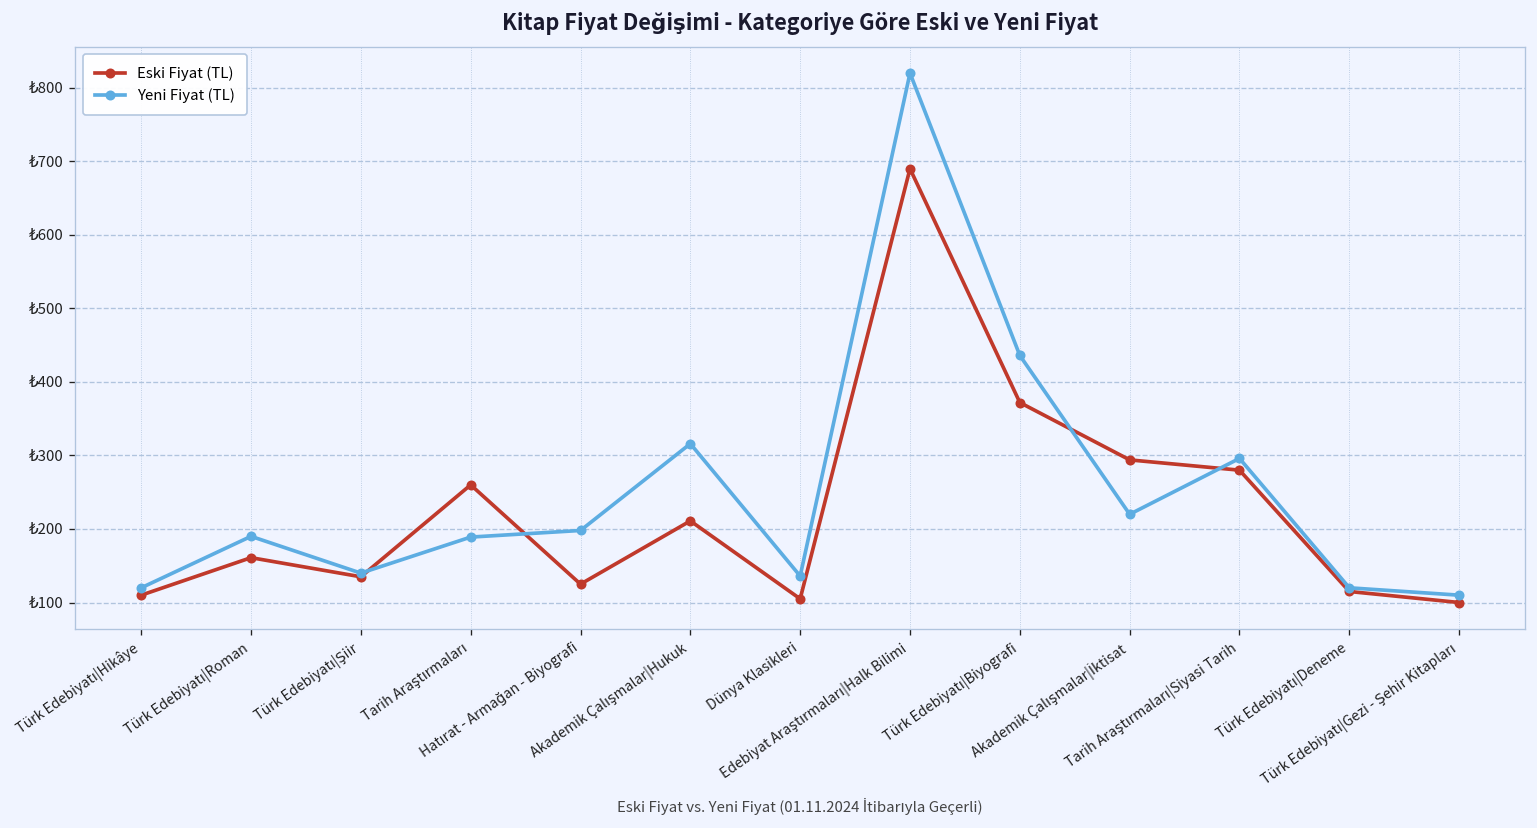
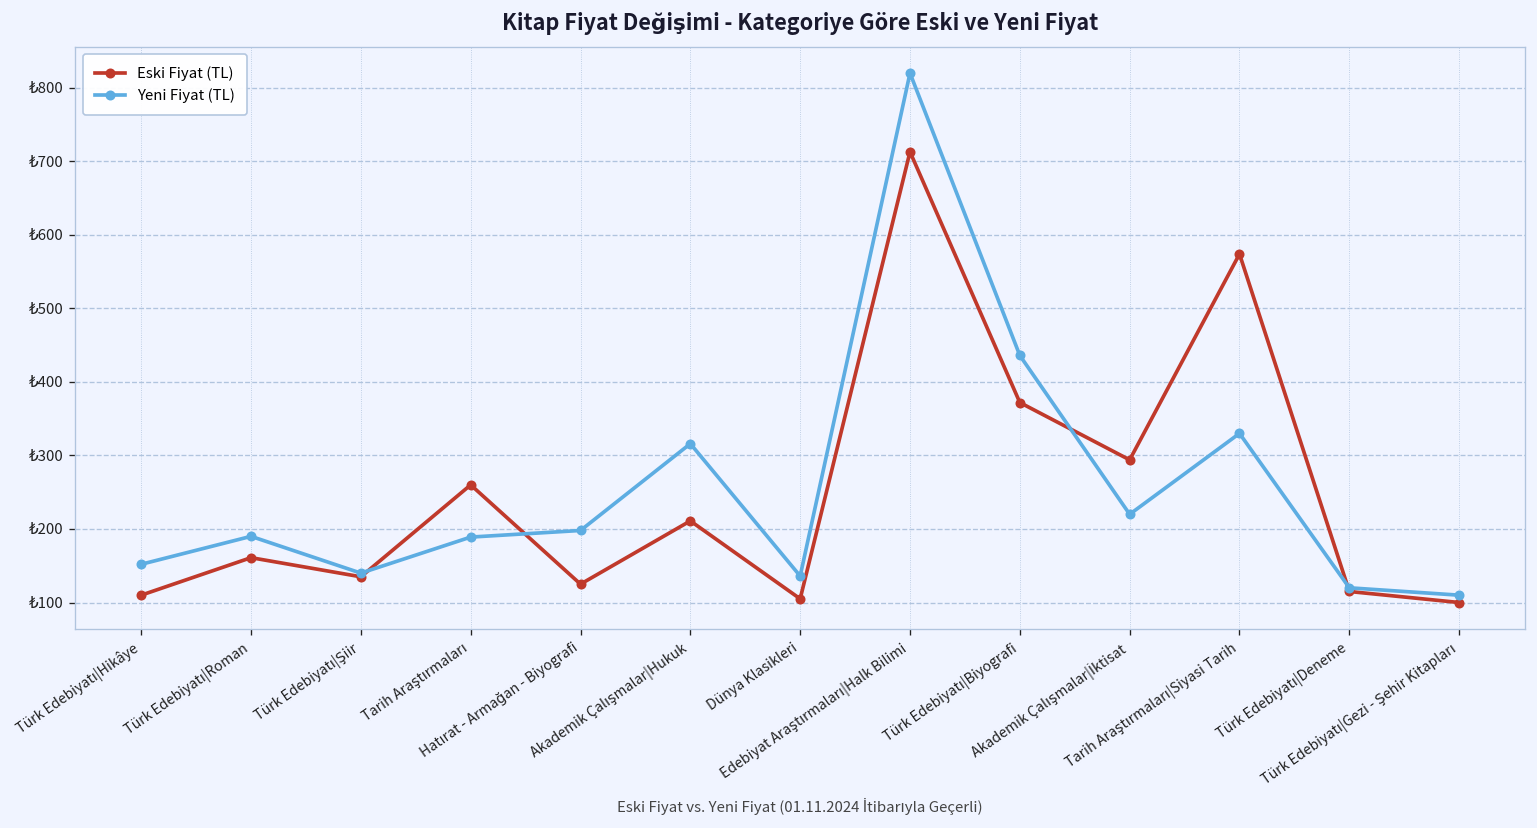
Yeni Fiyat (TL), Türk Edebiyatı|Hikâye: ₺120 -> ₺150
Eski Fiyat (TL), Edebiyat Araştırmaları|Halk Bilimi: ₺690 -> ₺710
Eski Fiyat (TL), Tarih Araştırmaları|Siyasi Tarih: ₺280 -> ₺570
Yeni Fiyat (TL), Tarih Araştırmaları|Siyasi Tarih: ₺300 -> ₺330
